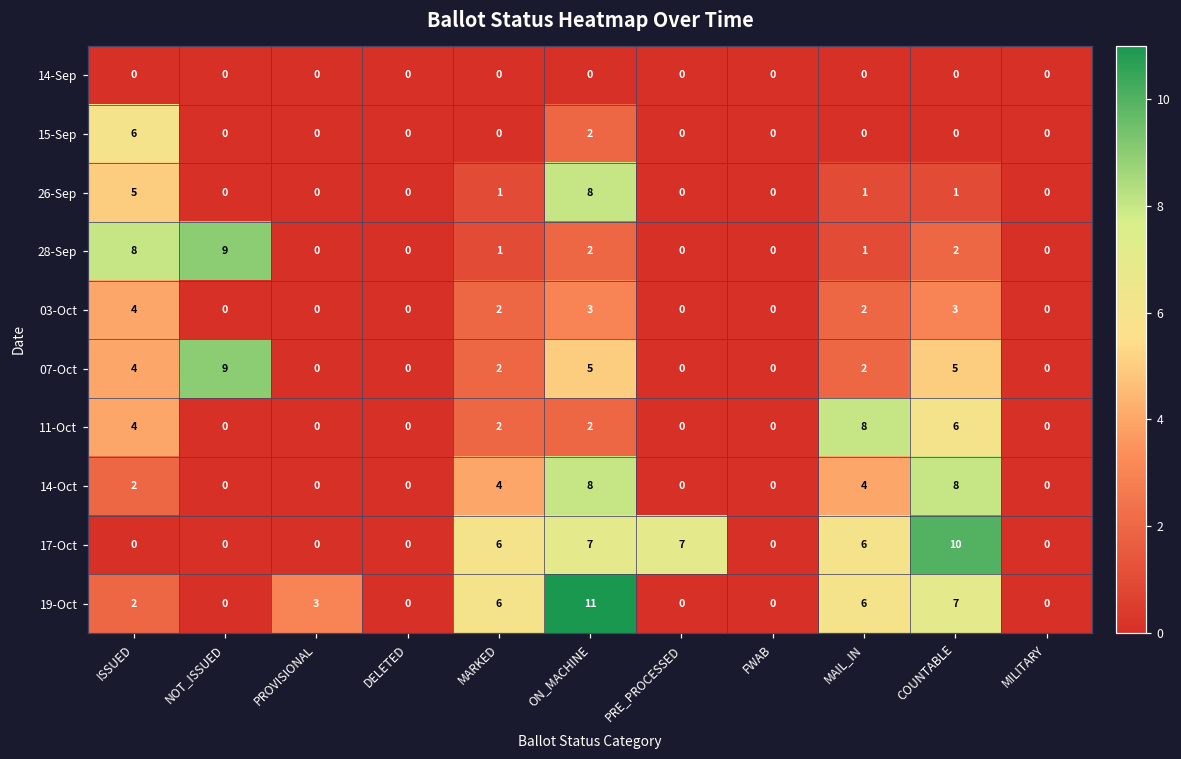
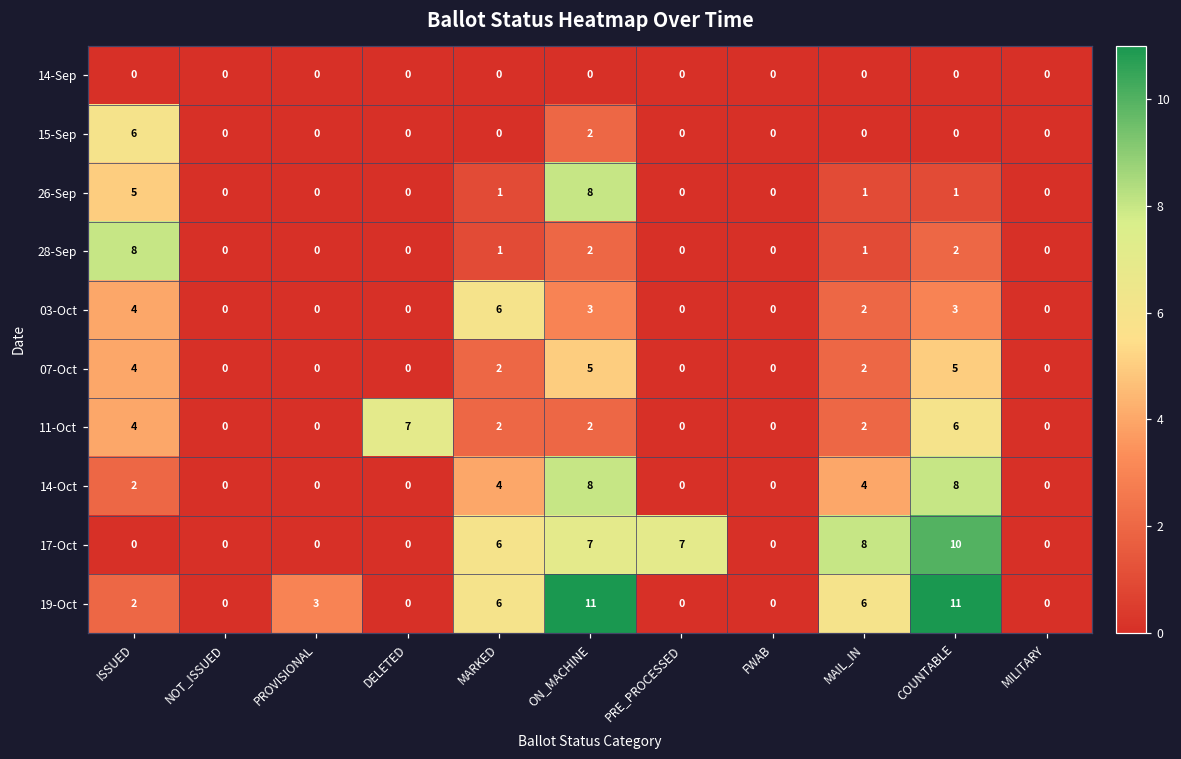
28-Sep, NOT_ISSUED: 9 -> 0
03-Oct, MARKED: 2 -> 6
07-Oct, NOT_ISSUED: 9 -> 0
11-Oct, DELETED: 0 -> 7
11-Oct, MAIL_IN: 8 -> 2
17-Oct, MAIL_IN: 6 -> 8
19-Oct, COUNTABLE: 7 -> 11
